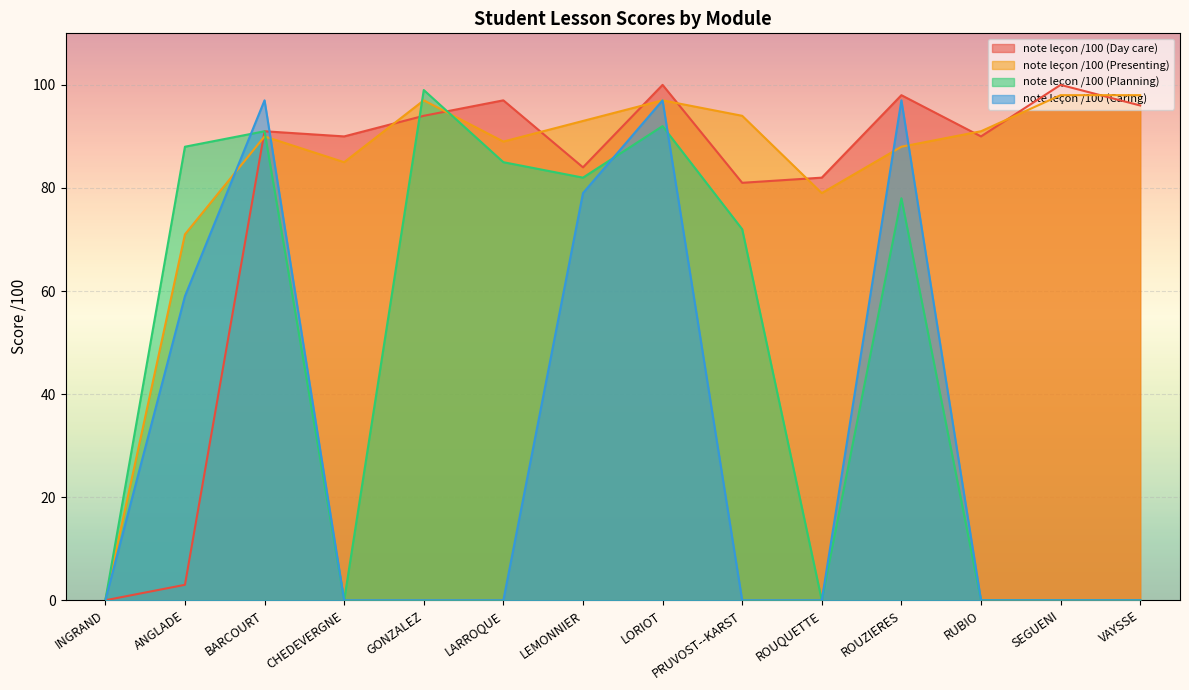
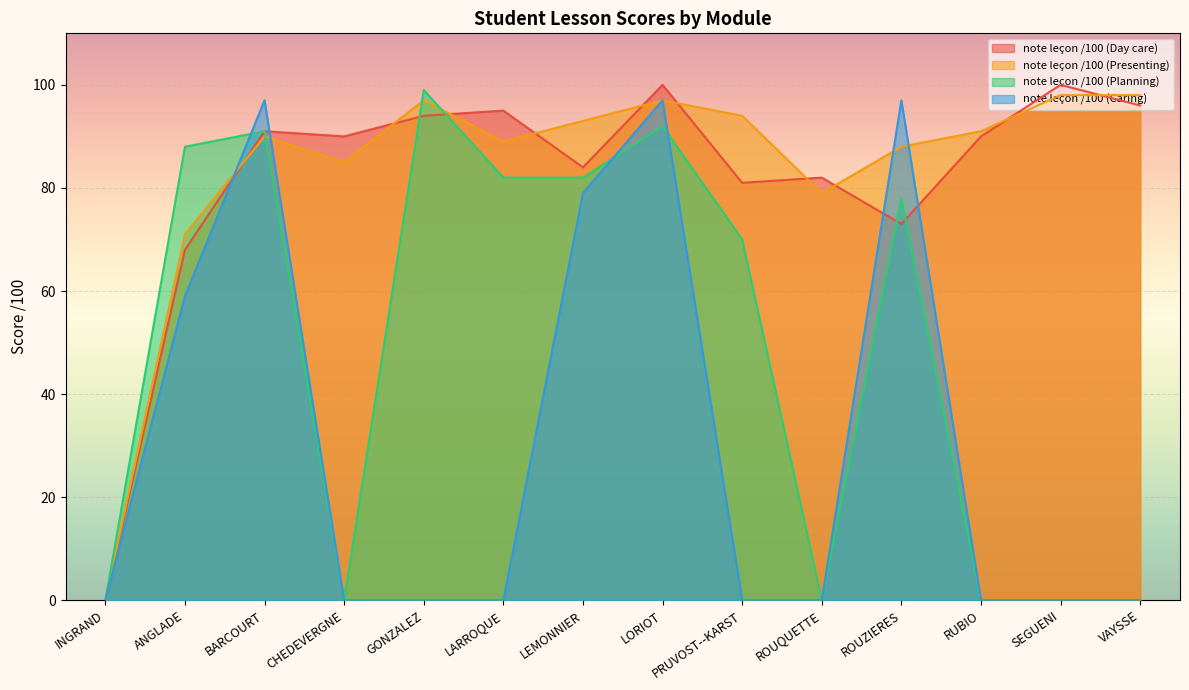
note leçon /100 (Day care), ANGLADE: 3 -> 68
note leçon /100 (Day care), LARROQUE: 97 -> 95
note leçon /100 (Planning), LARROQUE: 85 -> 82
note leçon /100 (Planning), PRUVOST--KARST: 72 -> 70
note leçon /100 (Day care), ROUZIERES: 98 -> 73
